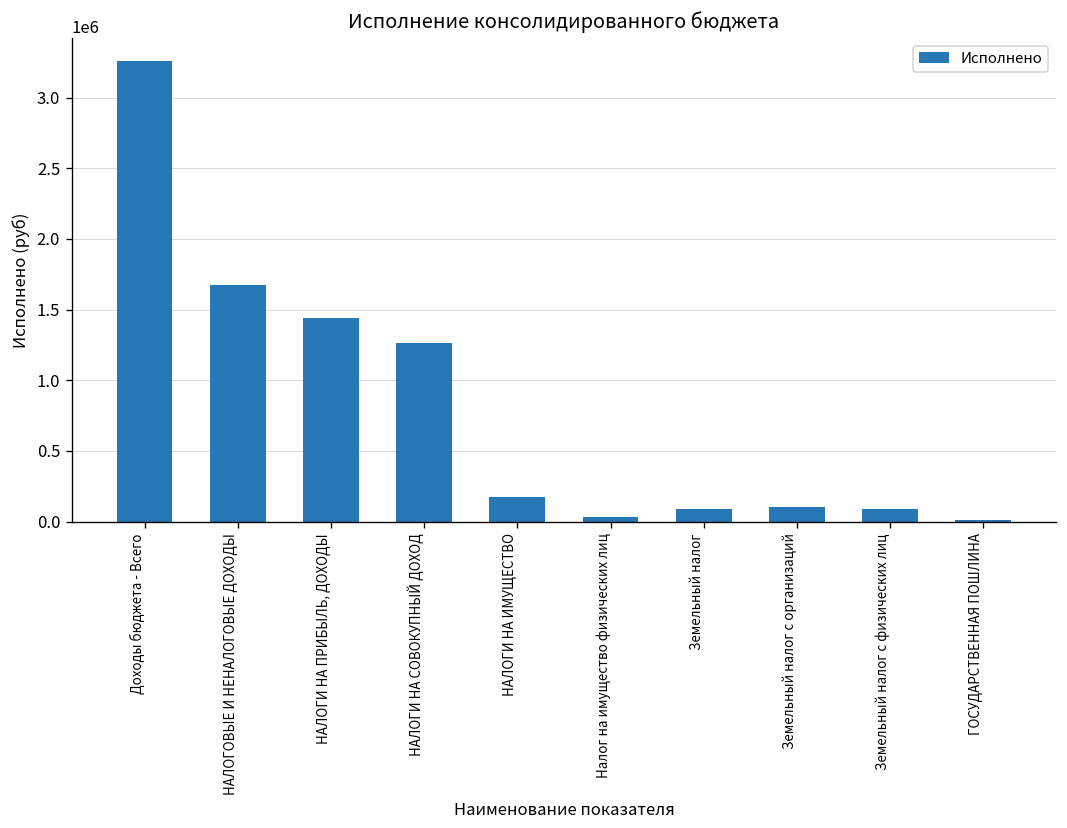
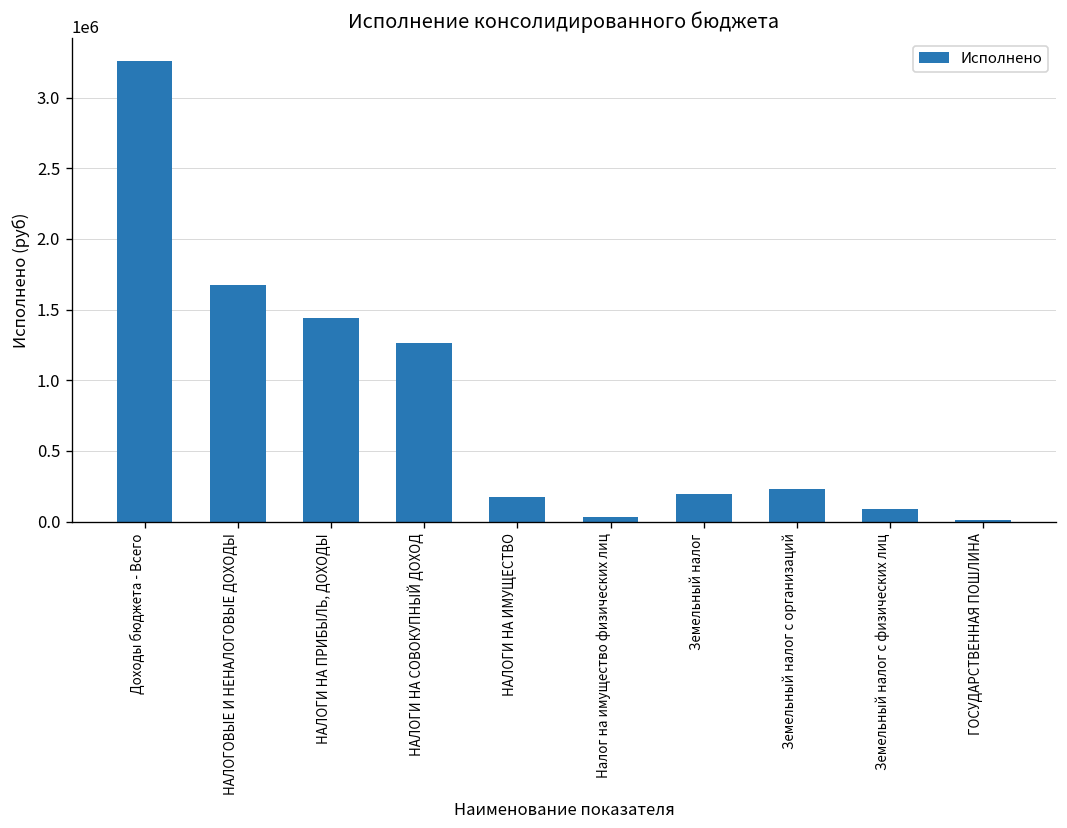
Земельный налог: 90000 -> 200000
Земельный налог с организаций: 110000 -> 230000
